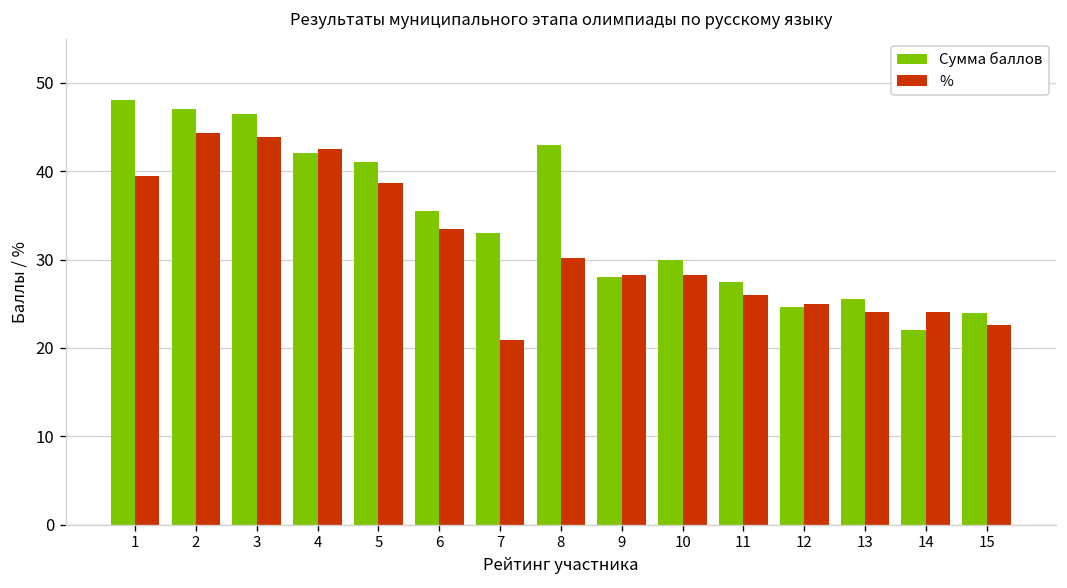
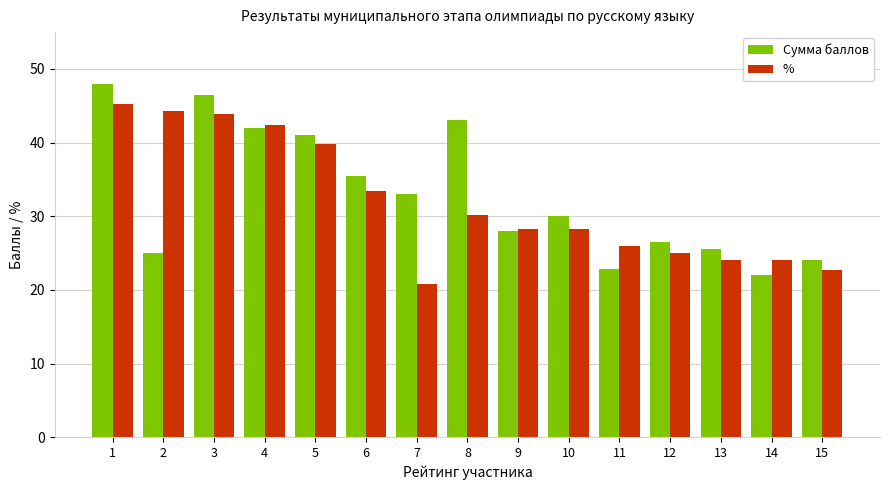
%, 1: 39 -> 45
Сумма баллов, 2: 47 -> 25
%, 5: 39 -> 40
Сумма баллов, 11: 28 -> 23
Сумма баллов, 12: 25 -> 27
